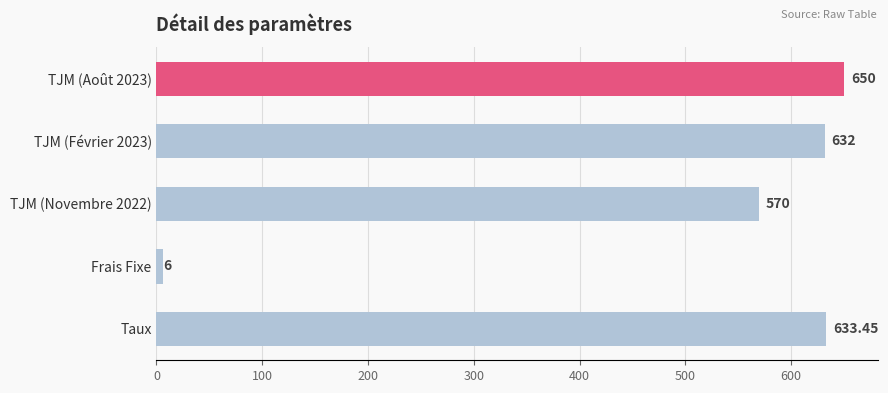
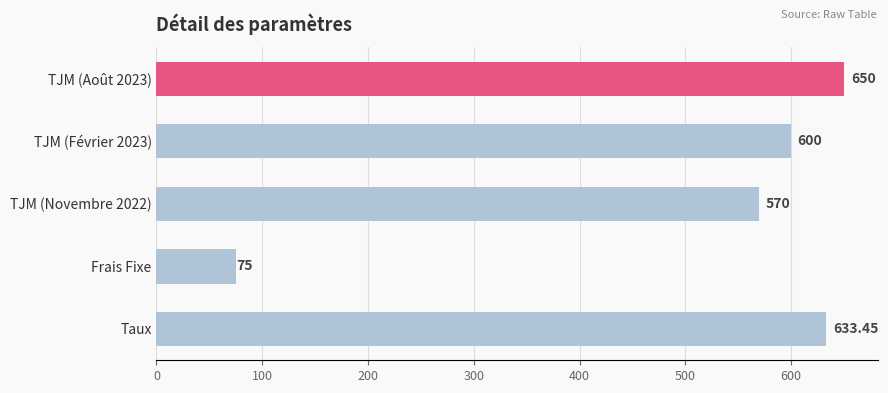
TJM (Février 2023): 632 -> 600
Frais Fixe: 6 -> 75
